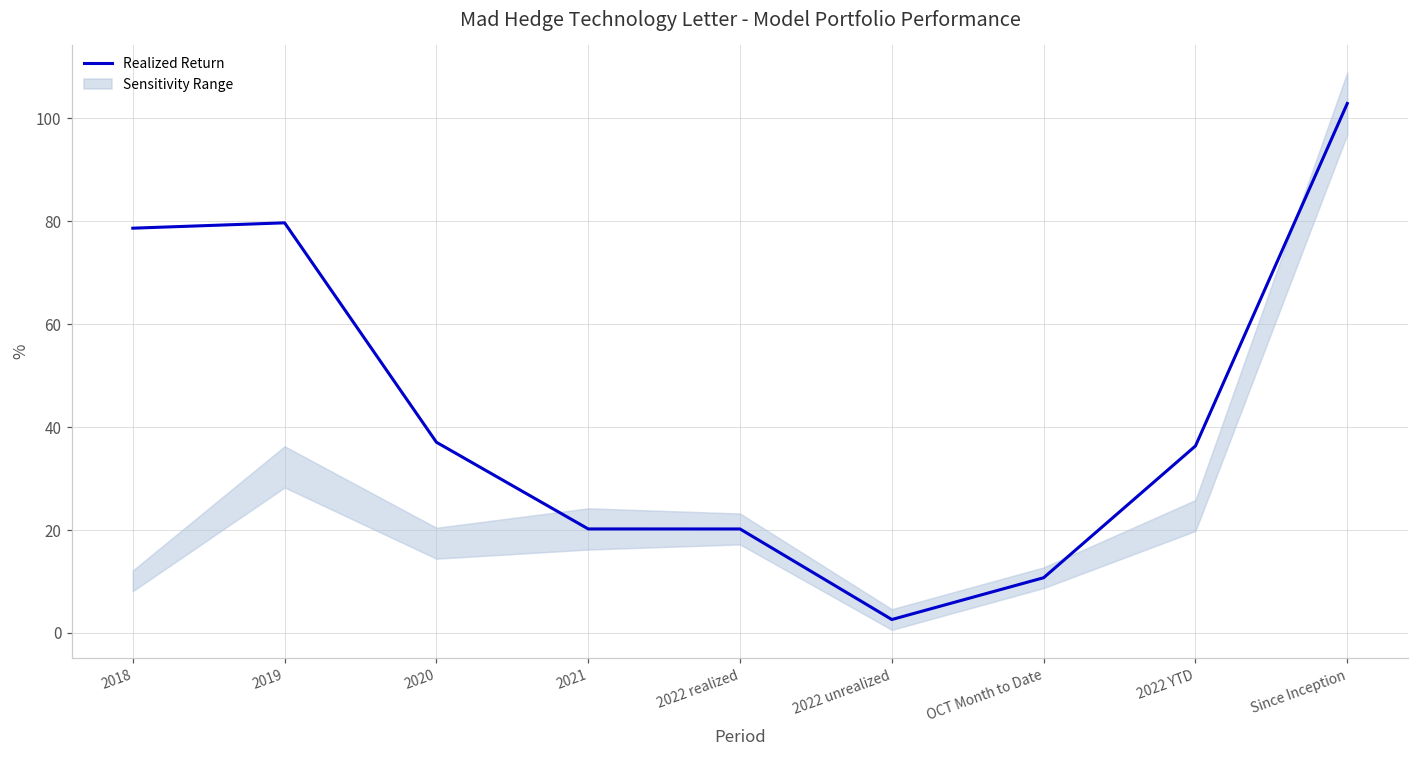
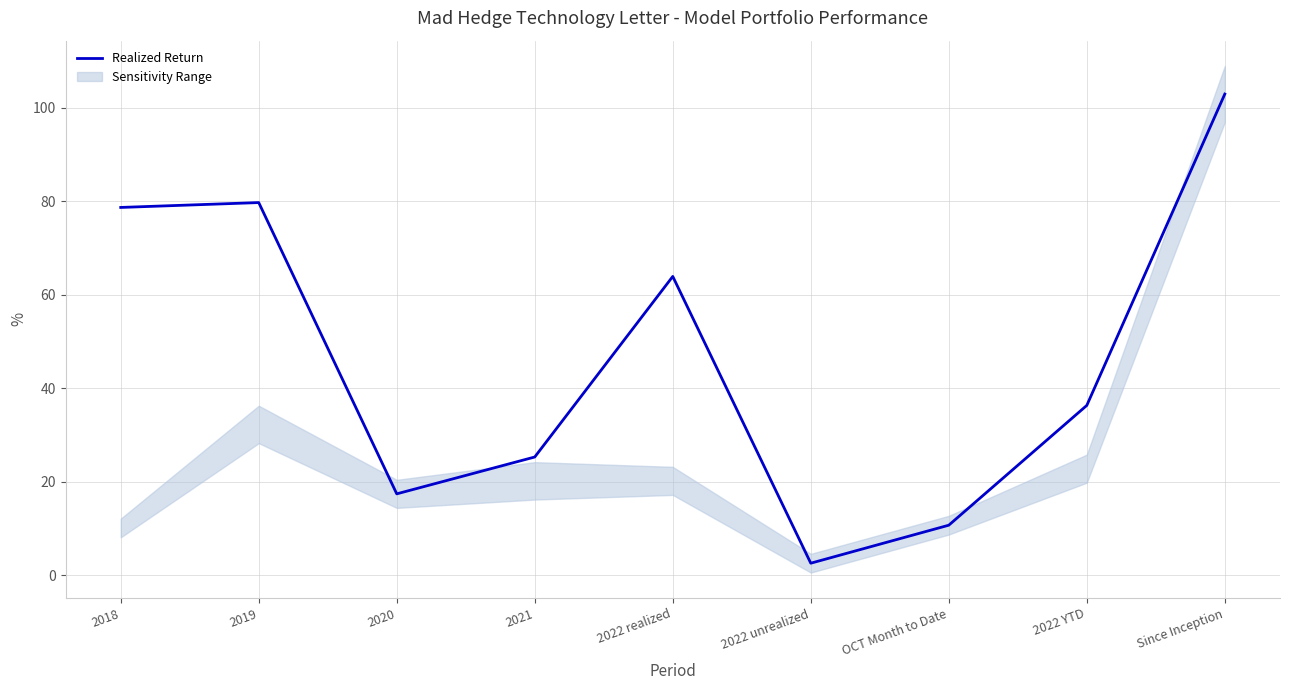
Realized Return, 2020: 37 -> 17
Realized Return, 2021: 20 -> 25
Realized Return, 2022 realized: 20 -> 64
